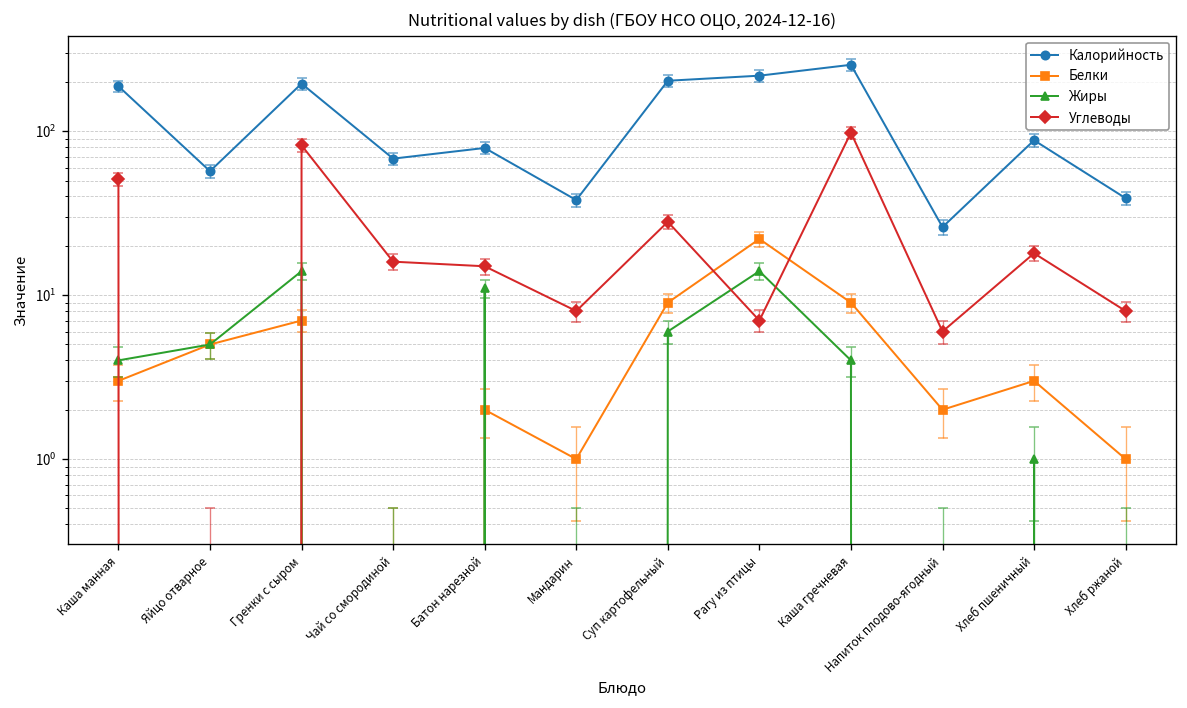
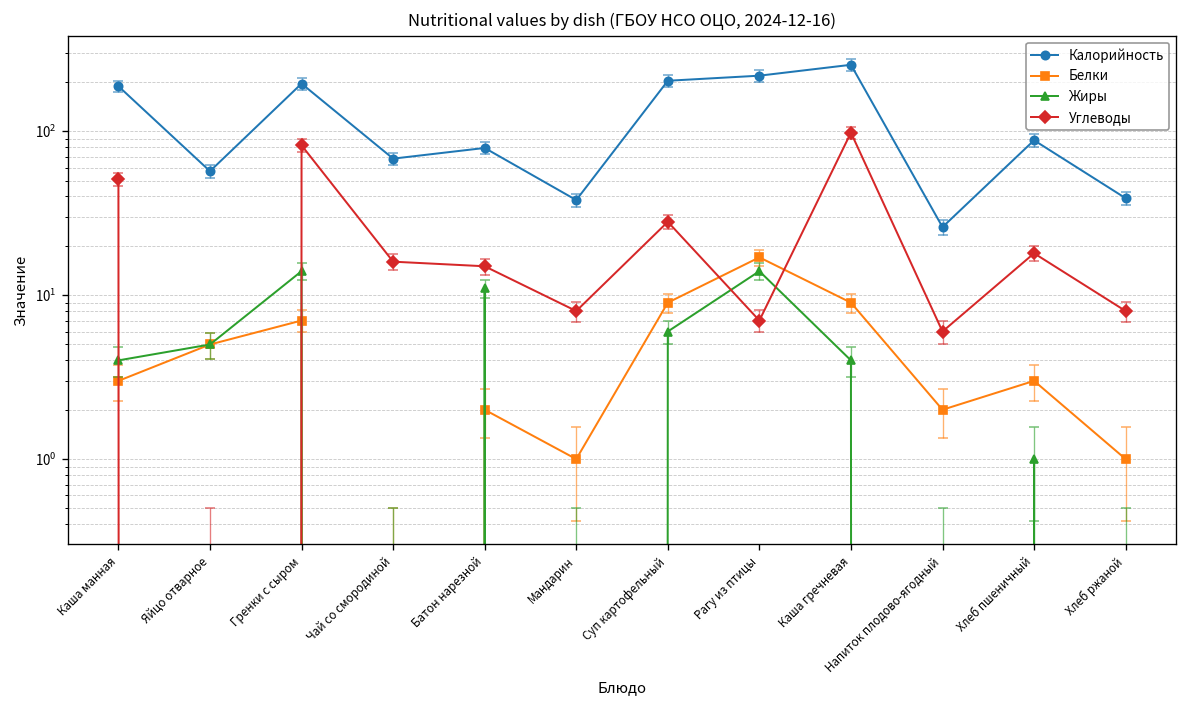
Белки, Рагу из птицы: 22 -> 17
